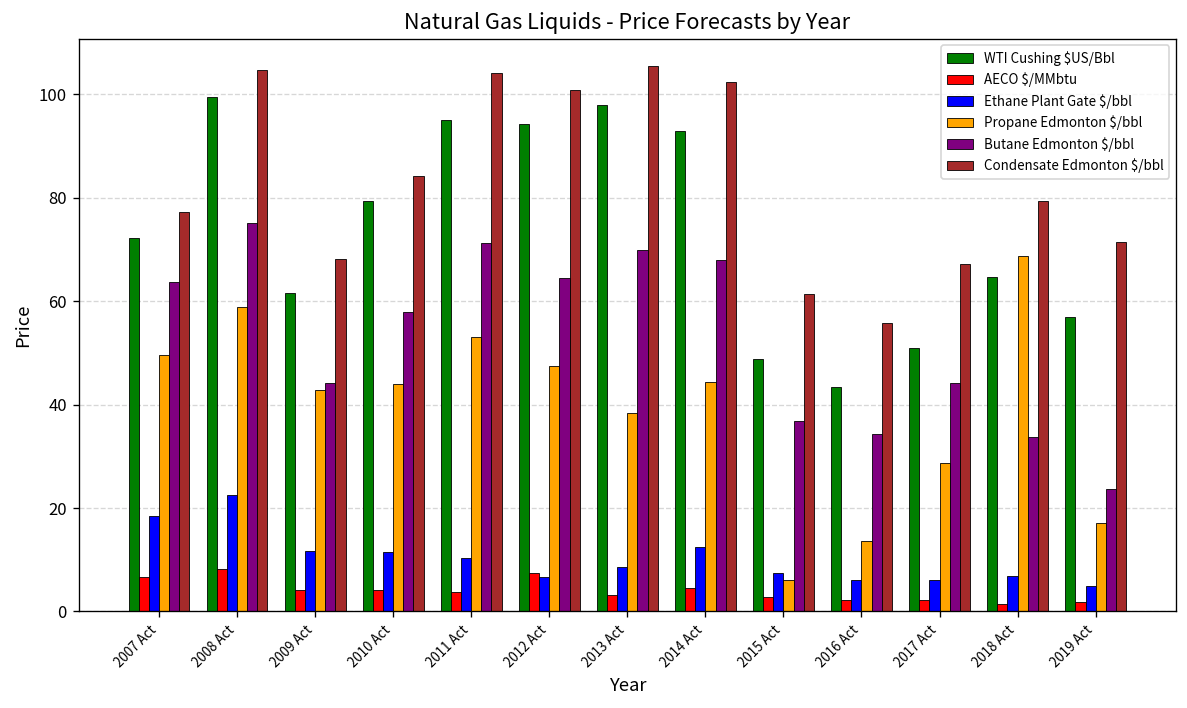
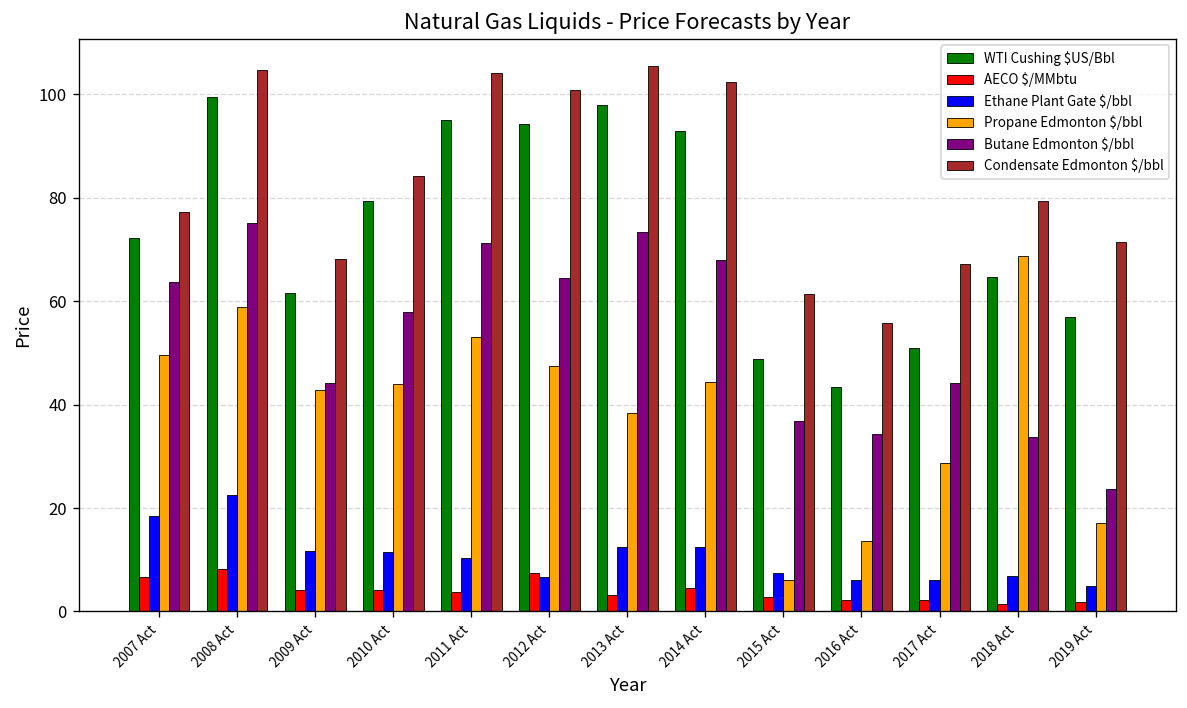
Ethane Plant Gate $/bbl, 2013 Act: 9 -> 13
Butane Edmonton $/bbl, 2013 Act: 70 -> 73
